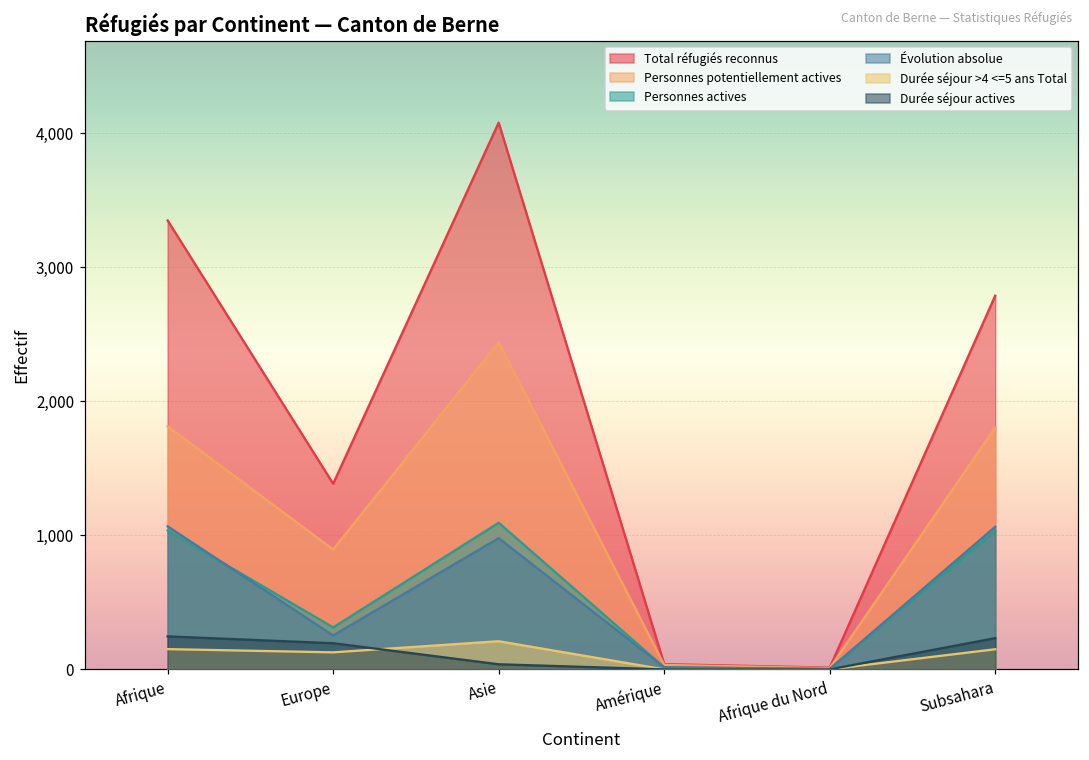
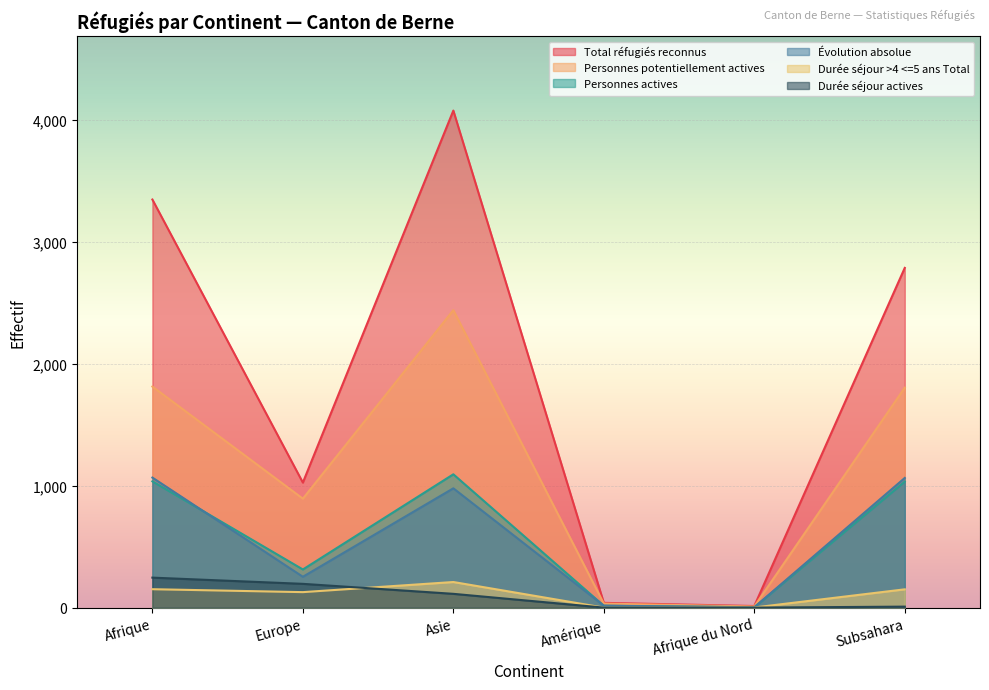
Total réfugiés reconnus, Europe: 1,390 -> 1,030
Durée séjour actives, Asie: 40 -> 110
Durée séjour actives, Subsahara: 230 -> 10
